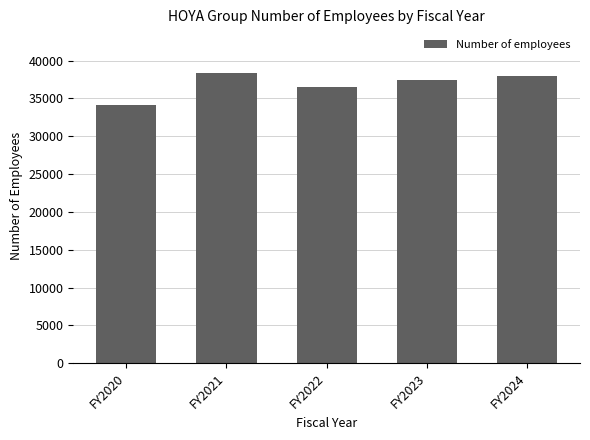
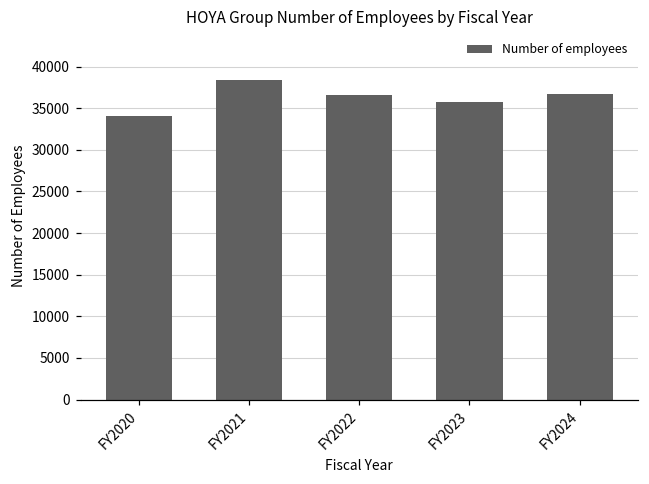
FY2023: 37000 -> 36000
FY2024: 38000 -> 37000
